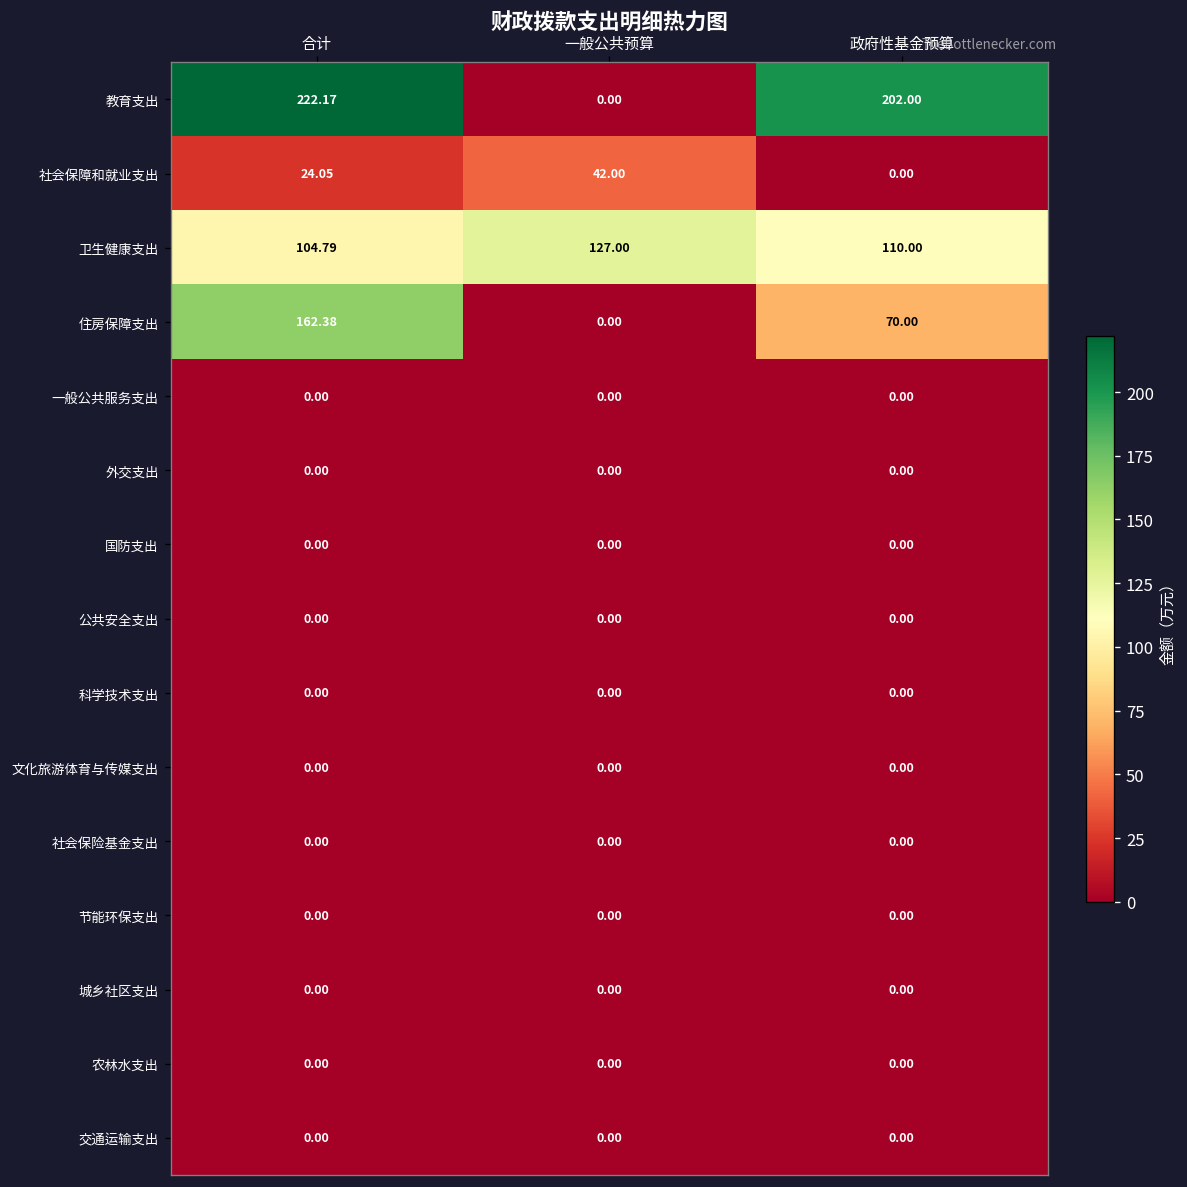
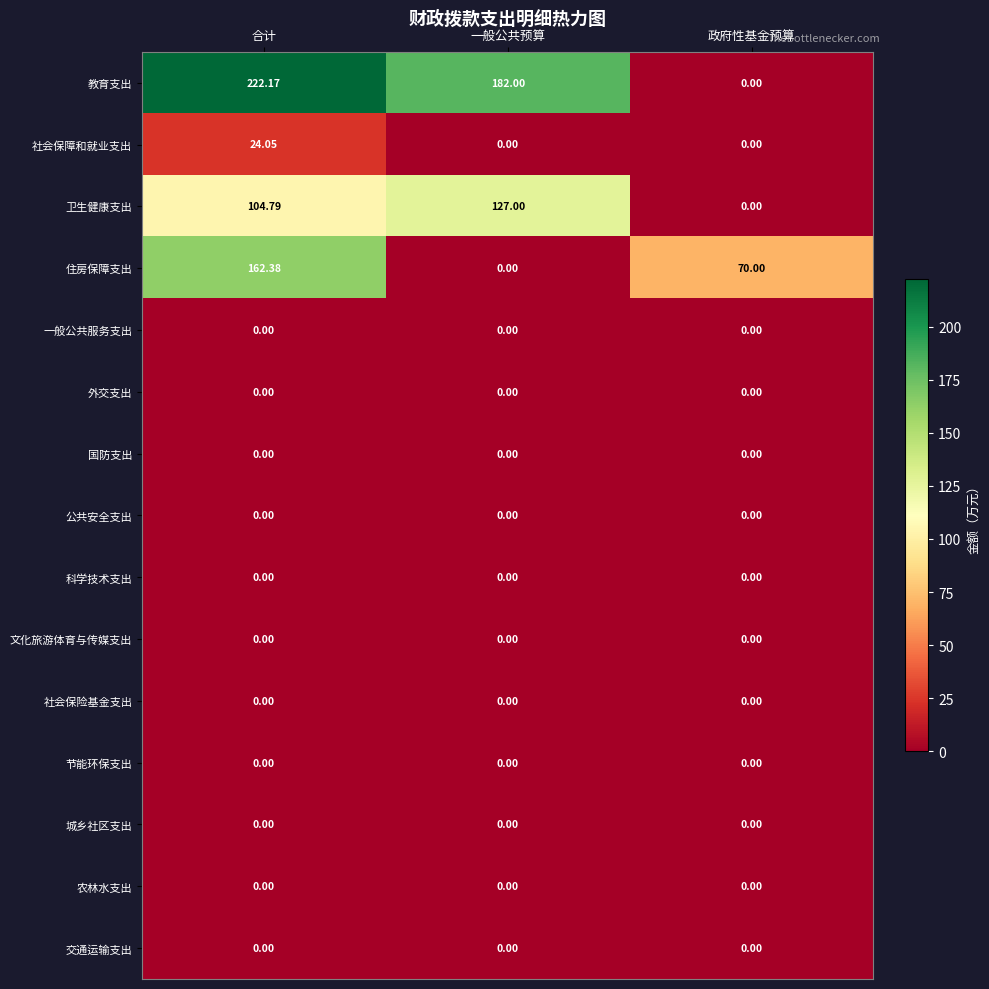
教育支出, 一般公共预算: 0.00 -> 182.00
教育支出, 政府性基金预算: 202.00 -> 0.00
社会保障和就业支出, 一般公共预算: 42.00 -> 0.00
卫生健康支出, 政府性基金预算: 110.00 -> 0.00
